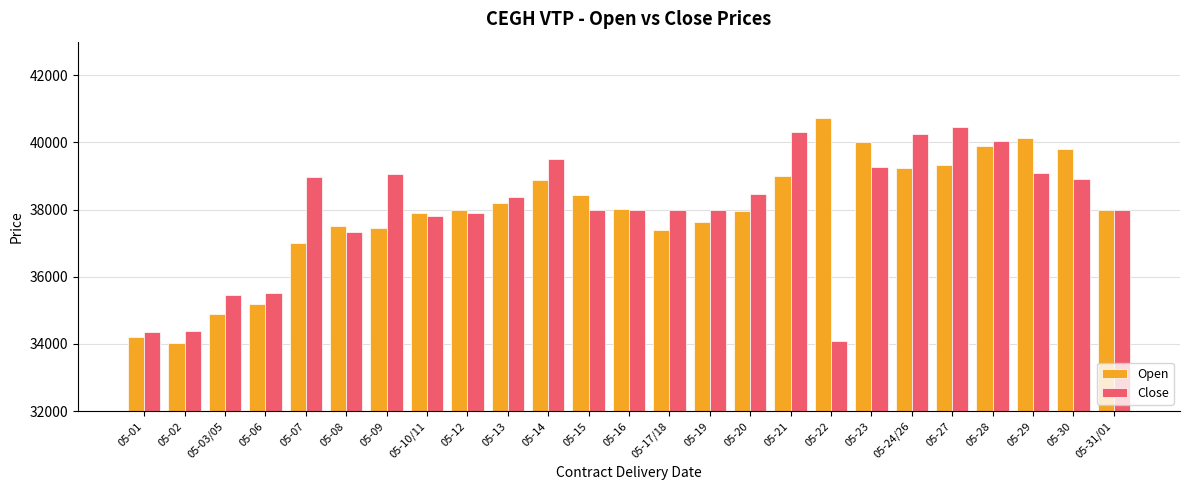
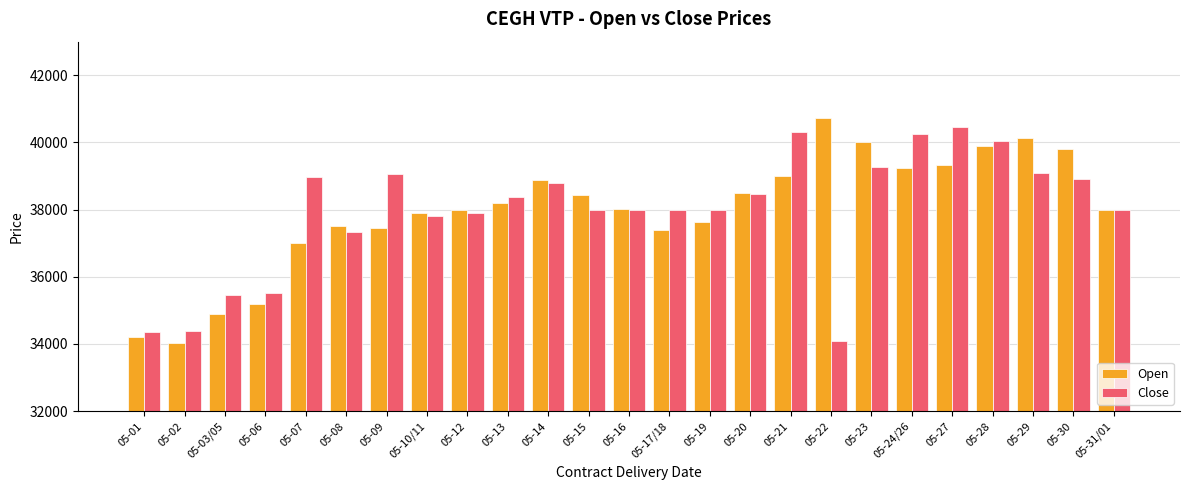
Close, 05-14: 39500 -> 38800
Open, 05-20: 38000 -> 38500
